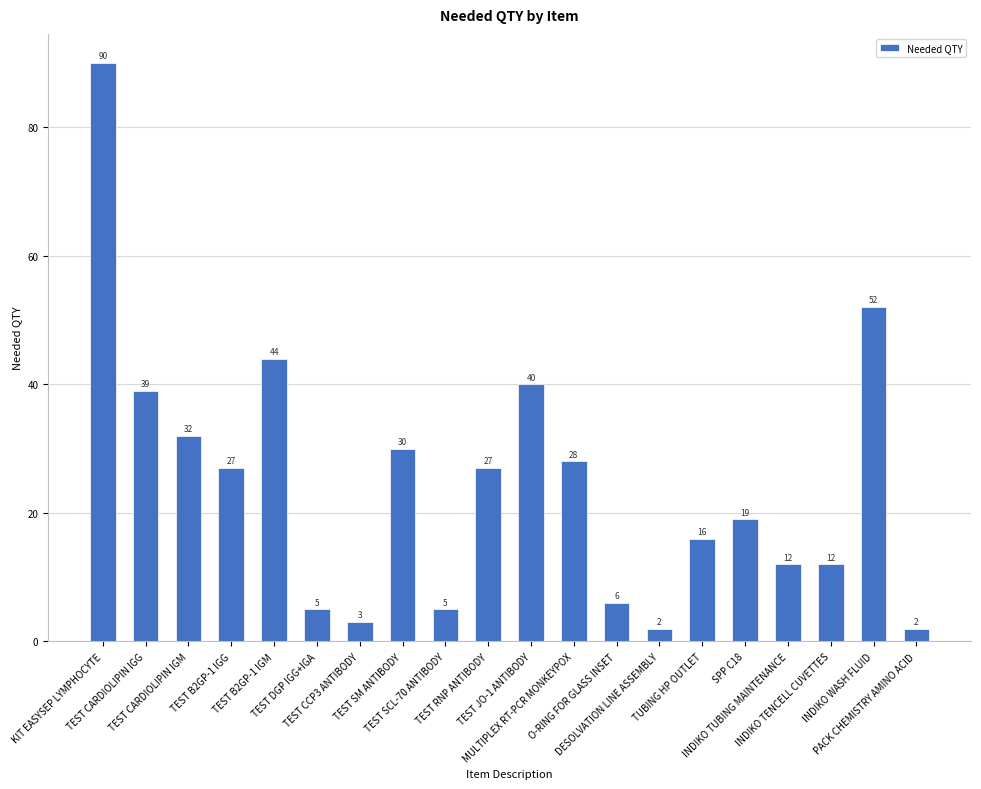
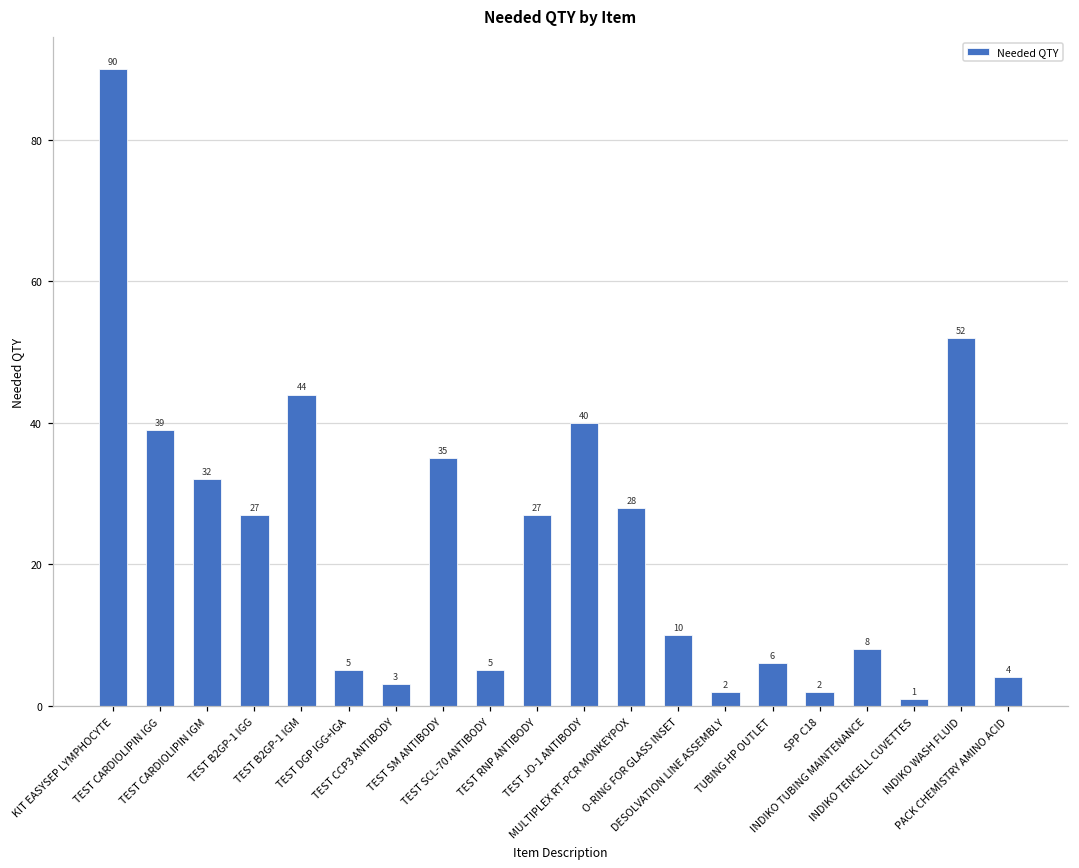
TEST SM ANTIBODY: 30 -> 35
O-RING FOR GLASS INSET: 6 -> 10
TUBING HP OUTLET: 16 -> 6
SPP C18: 19 -> 2
INDIKO TUBING MAINTENANCE: 12 -> 8
INDIKO TENCELL CUVETTES: 12 -> 1
PACK CHEMISTRY AMINO ACID: 2 -> 4
